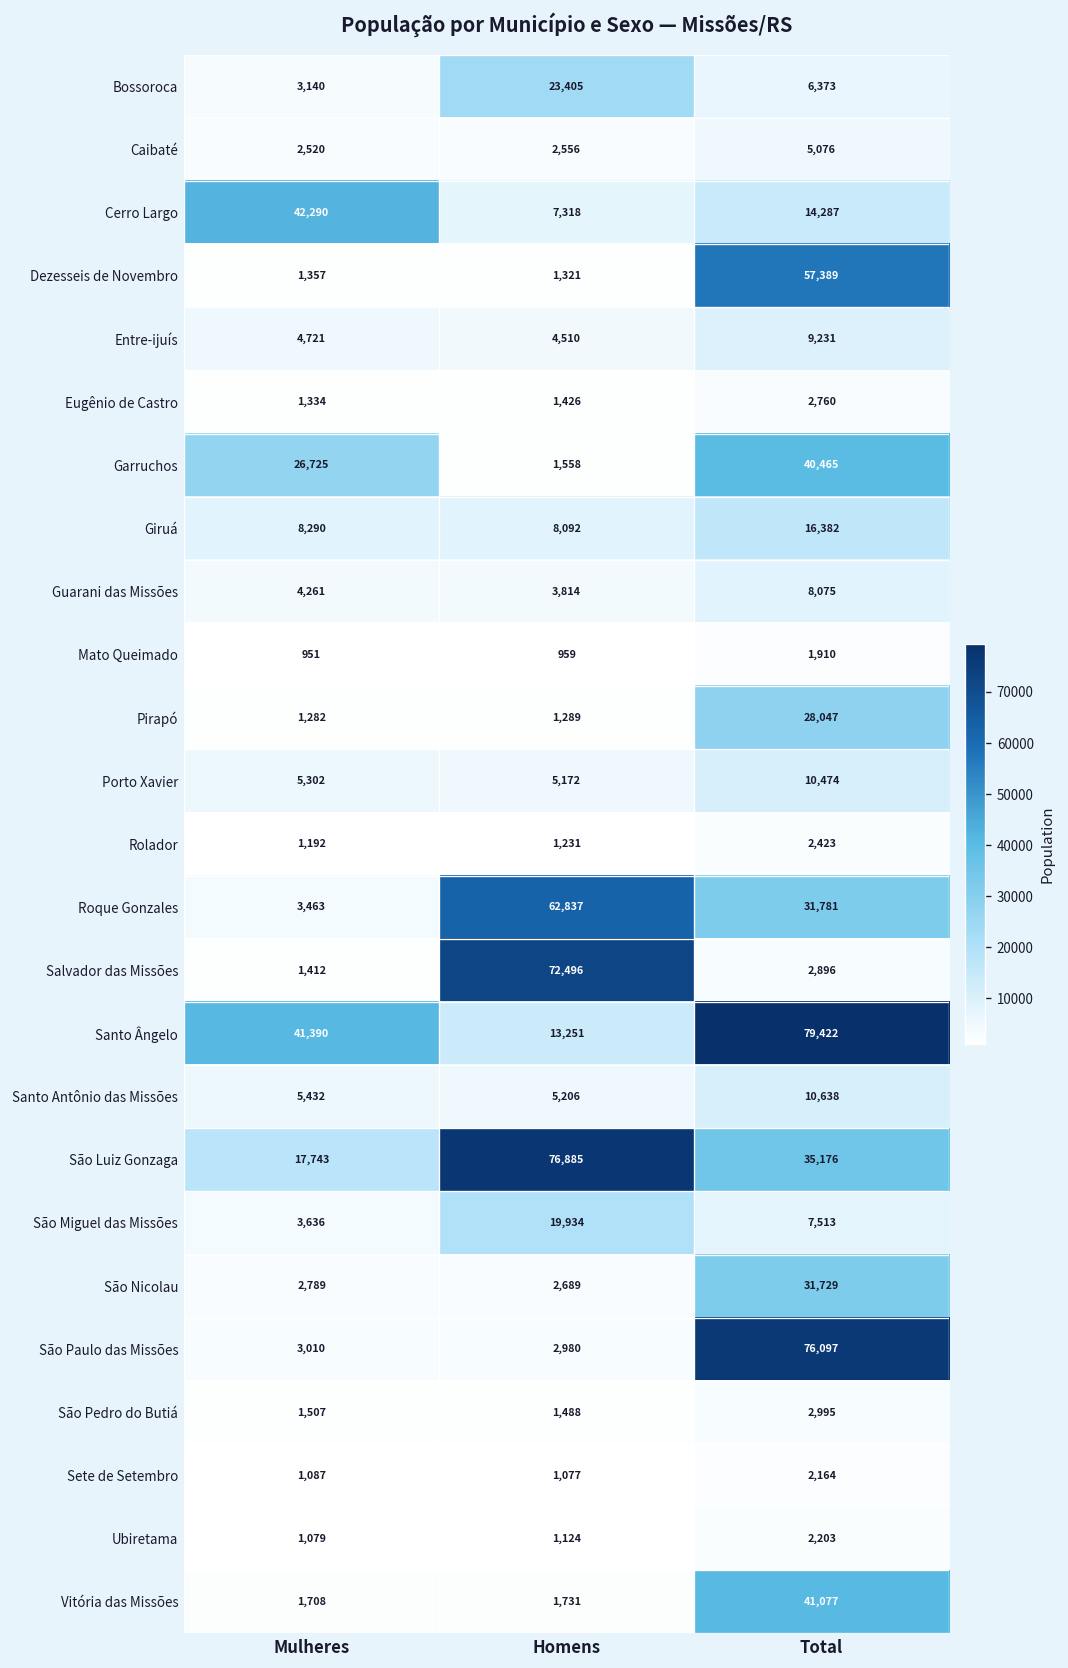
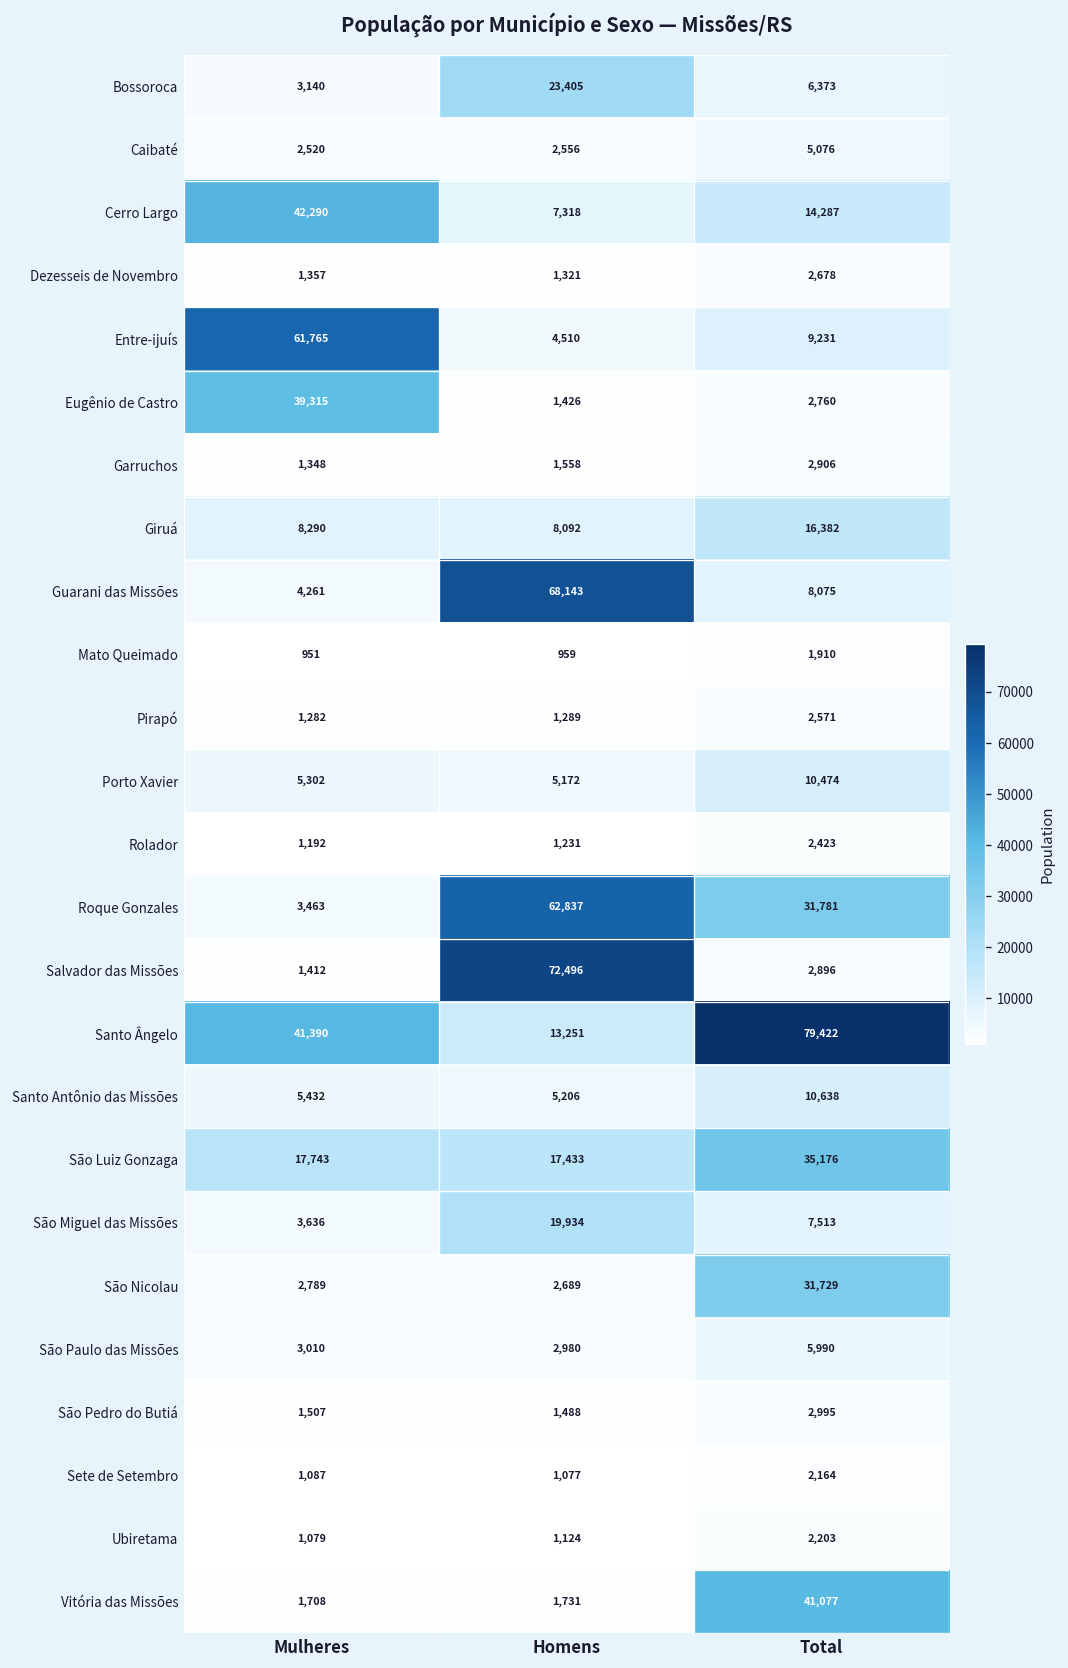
Dezesseis de Novembro, Total: 57,389 -> 2,678
Entre-ijuís, Mulheres: 4,721 -> 61,765
Eugênio de Castro, Mulheres: 1,334 -> 39,315
Garruchos, Mulheres: 26,725 -> 1,348
Garruchos, Total: 40,465 -> 2,906
Guarani das Missões, Homens: 3,814 -> 68,143
Pirapó, Total: 28,047 -> 2,571
São Luiz Gonzaga, Homens: 76,885 -> 17,433
São Paulo das Missões, Total: 76,097 -> 5,990
